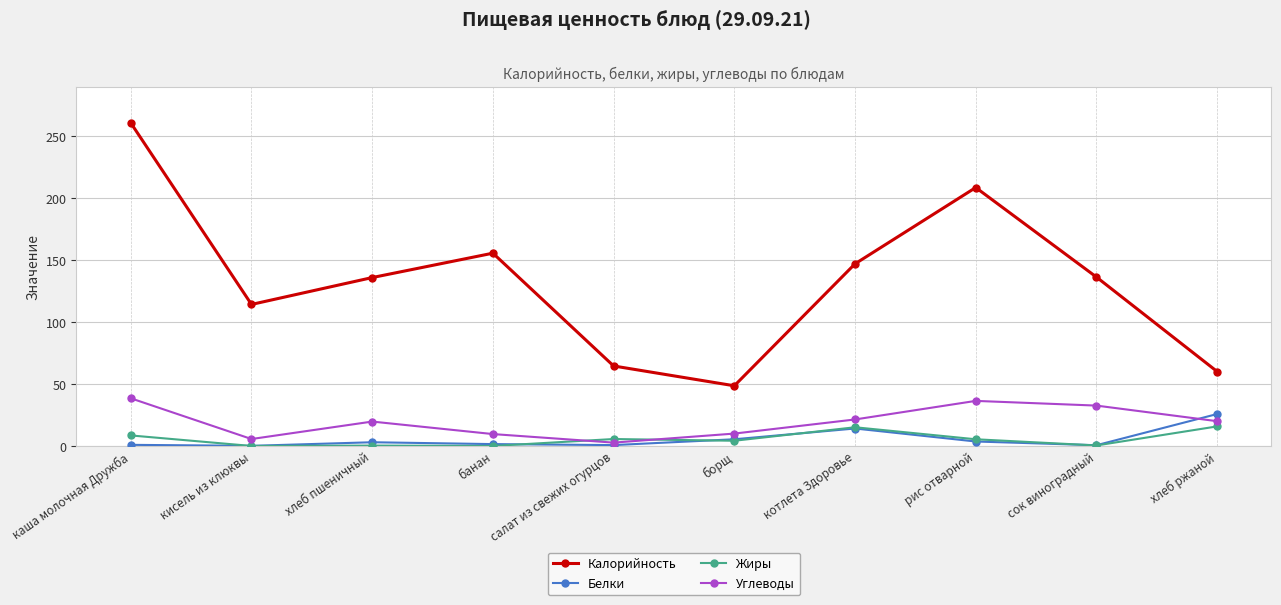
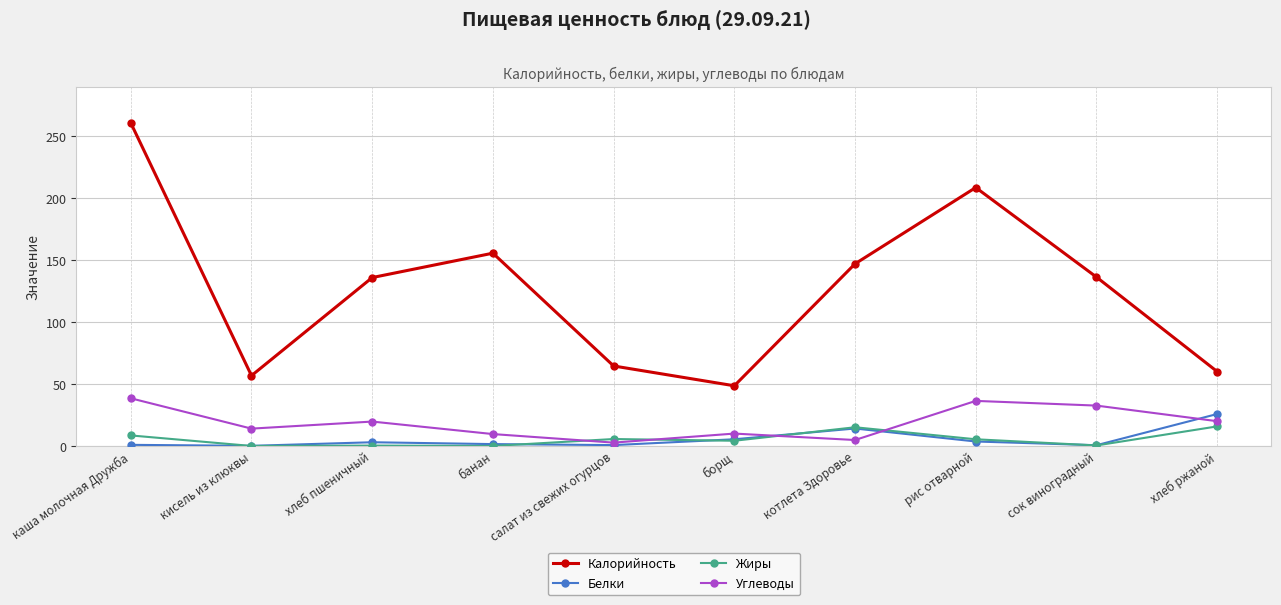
Калорийность, кисель из клюквы: 114 -> 57
Углеводы, кисель из клюквы: 6 -> 14
Углеводы, котлета Здоровье: 21 -> 5
